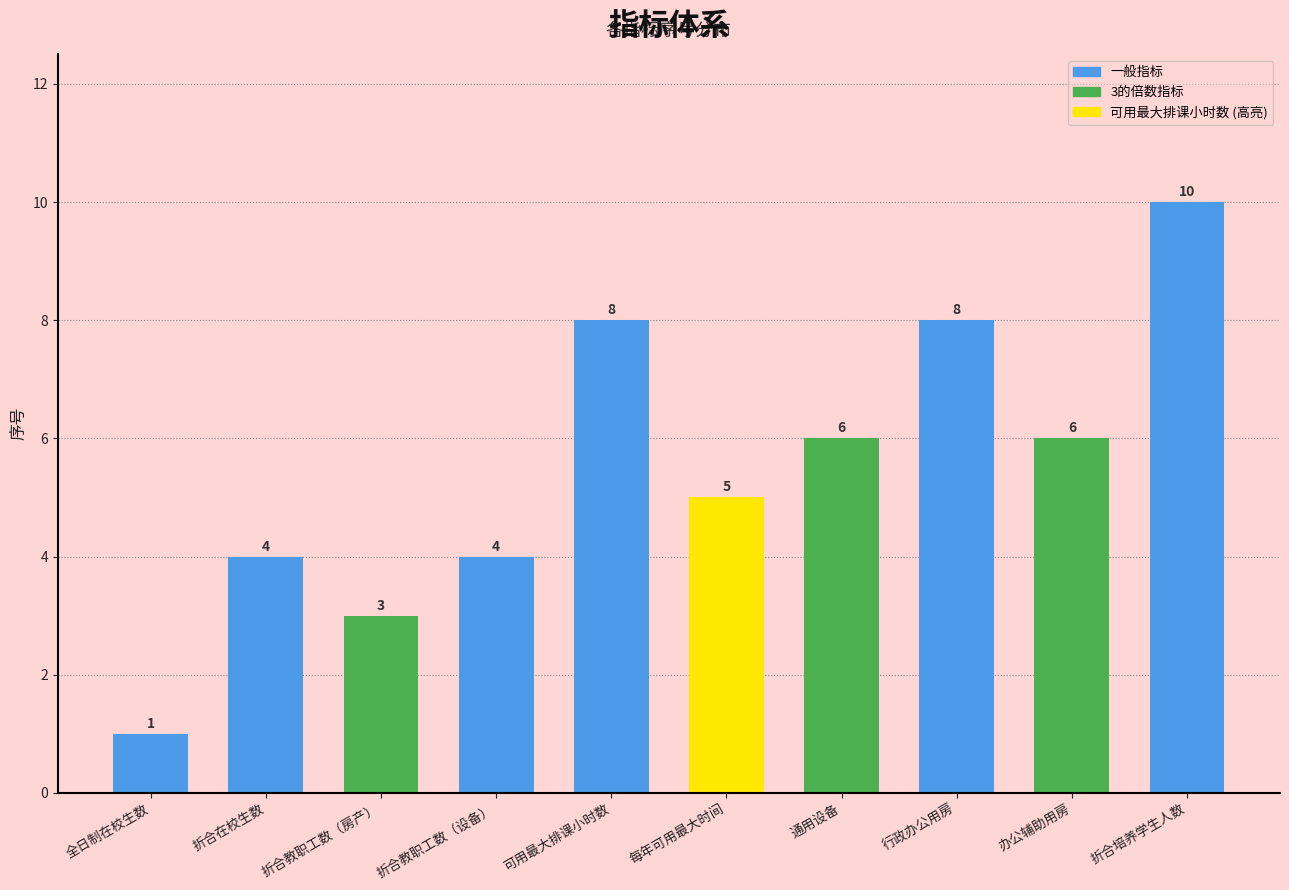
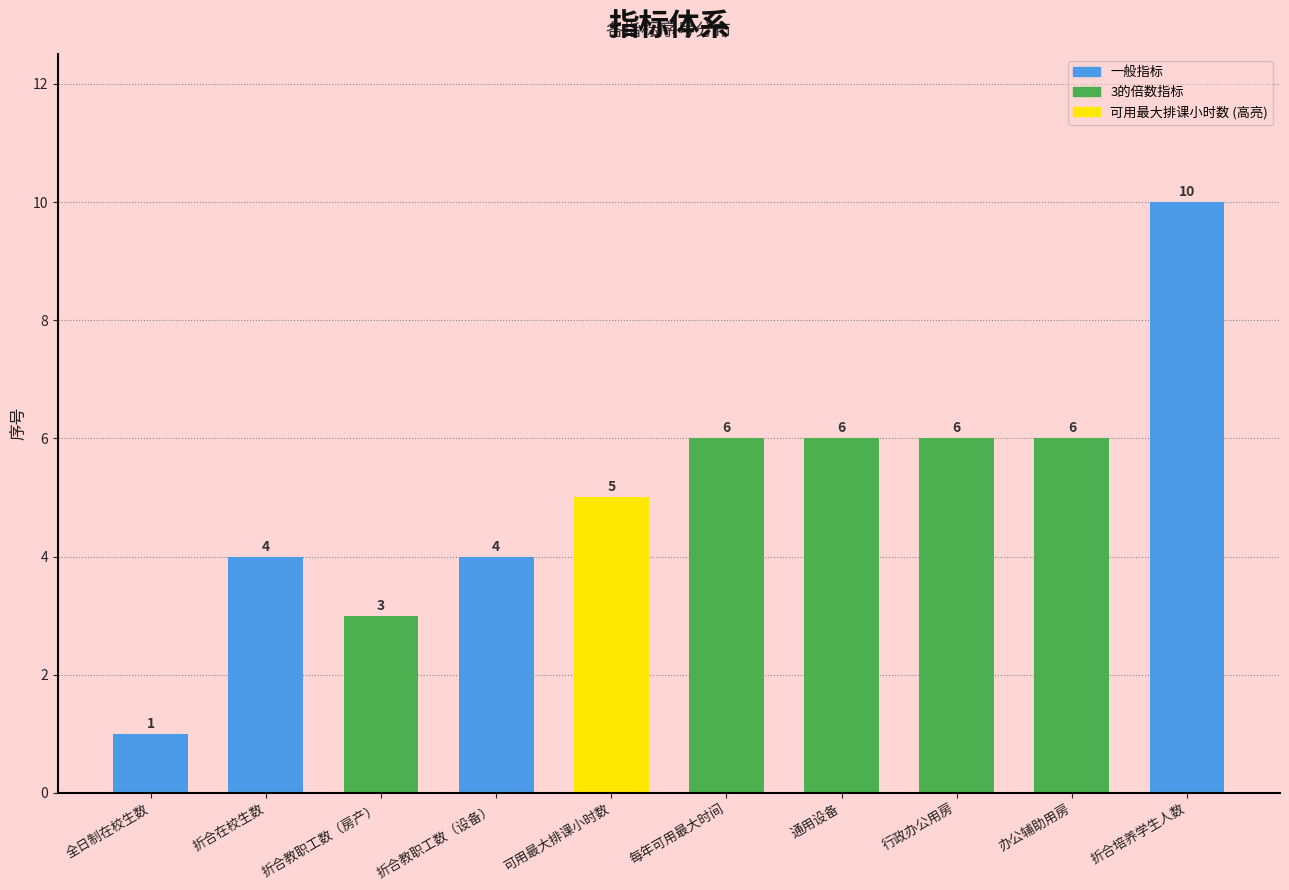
可用最大排课小时数: 8 -> 5
每年可用最大时间: 5 -> 6
行政办公用房: 8 -> 6
